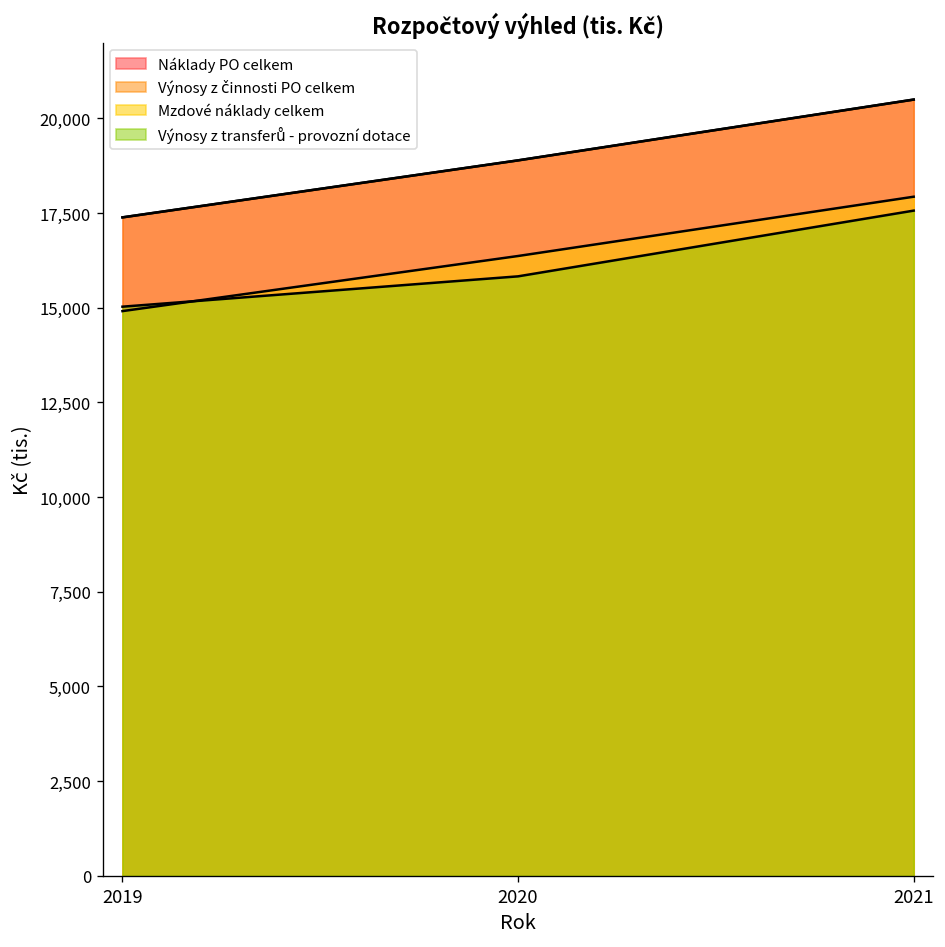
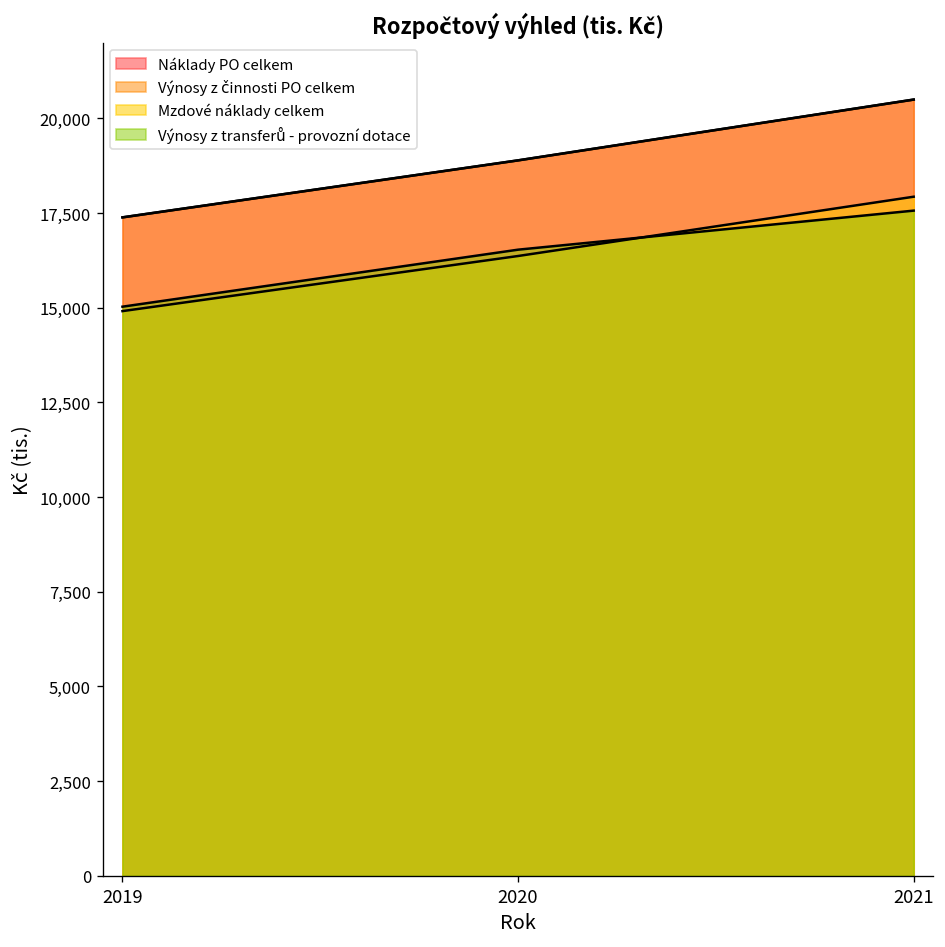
Výnosy z transferů - provozní dotace, 2020: 15,800 -> 16,500
